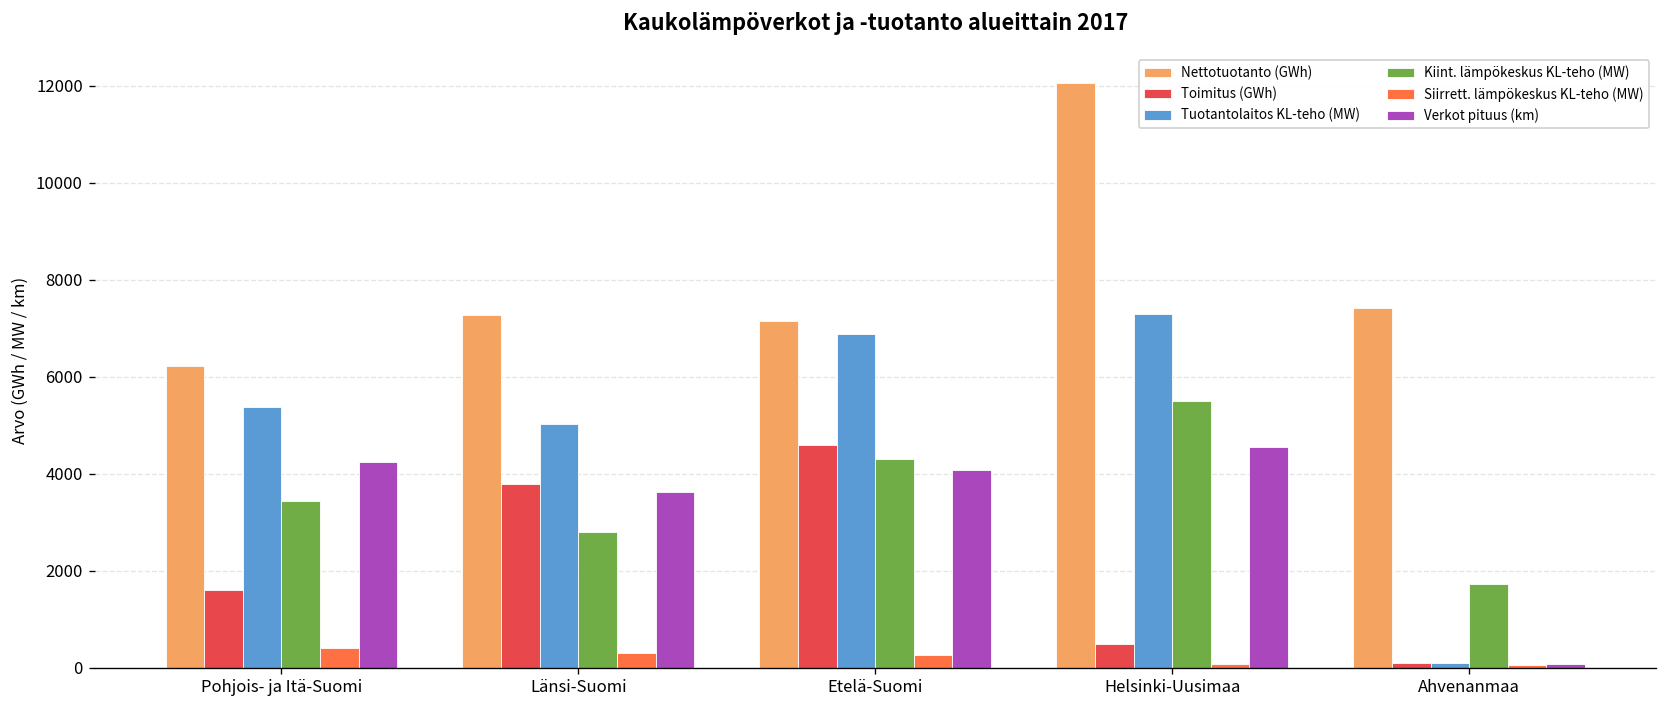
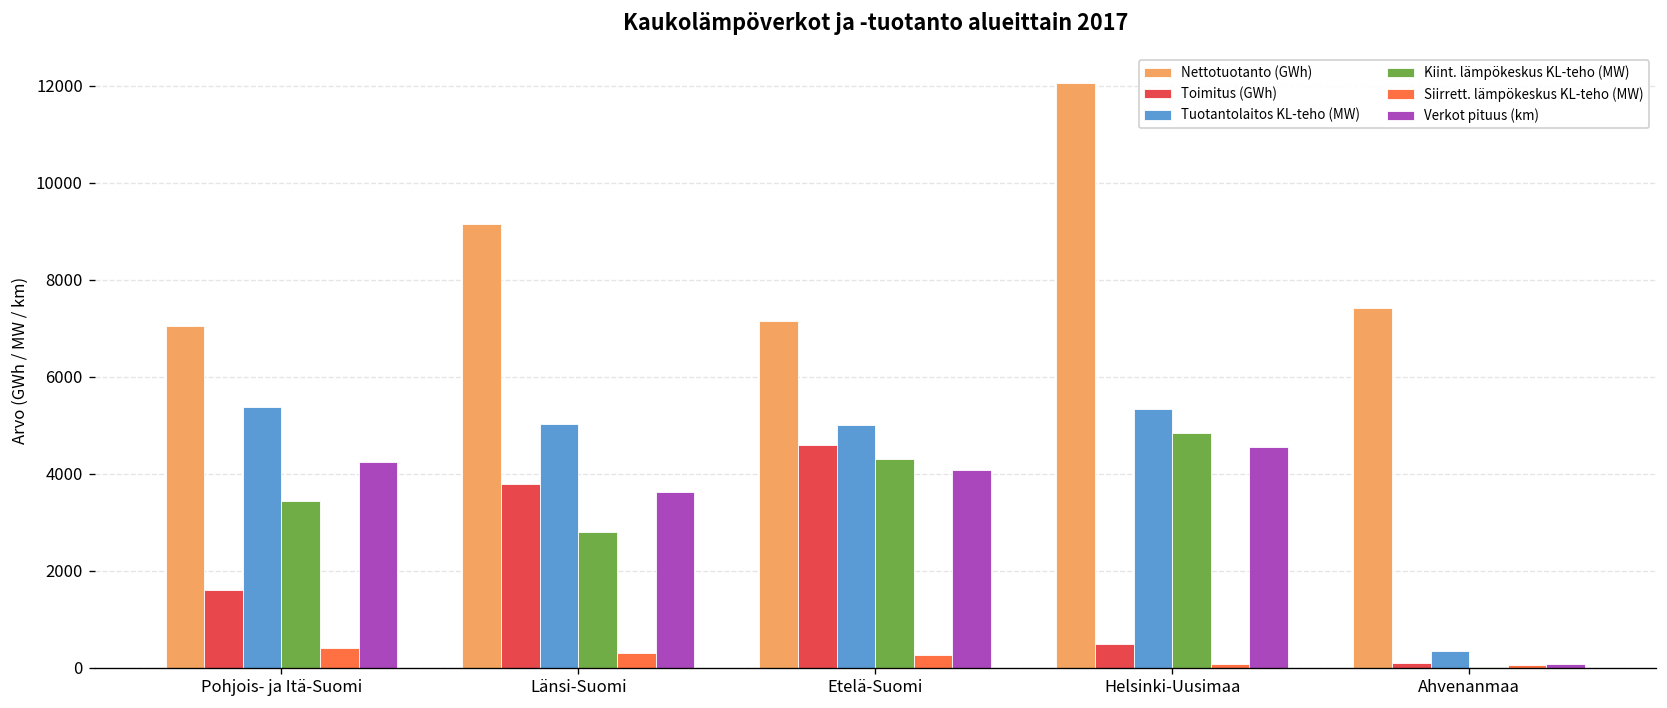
Nettotuotanto (GWh), Pohjois- ja Itä-Suomi: 6200 -> 7000
Nettotuotanto (GWh), Länsi-Suomi: 7300 -> 9100
Tuotantolaitos KL-teho (MW), Etelä-Suomi: 6900 -> 5000
Tuotantolaitos KL-teho (MW), Helsinki-Uusimaa: 7300 -> 5300
Kiint. lämpökeskus KL-teho (MW), Helsinki-Uusimaa: 5500 -> 4800
Tuotantolaitos KL-teho (MW), Ahvenanmaa: 100 -> 300
Kiint. lämpökeskus KL-teho (MW), Ahvenanmaa: 1700 -> 0
